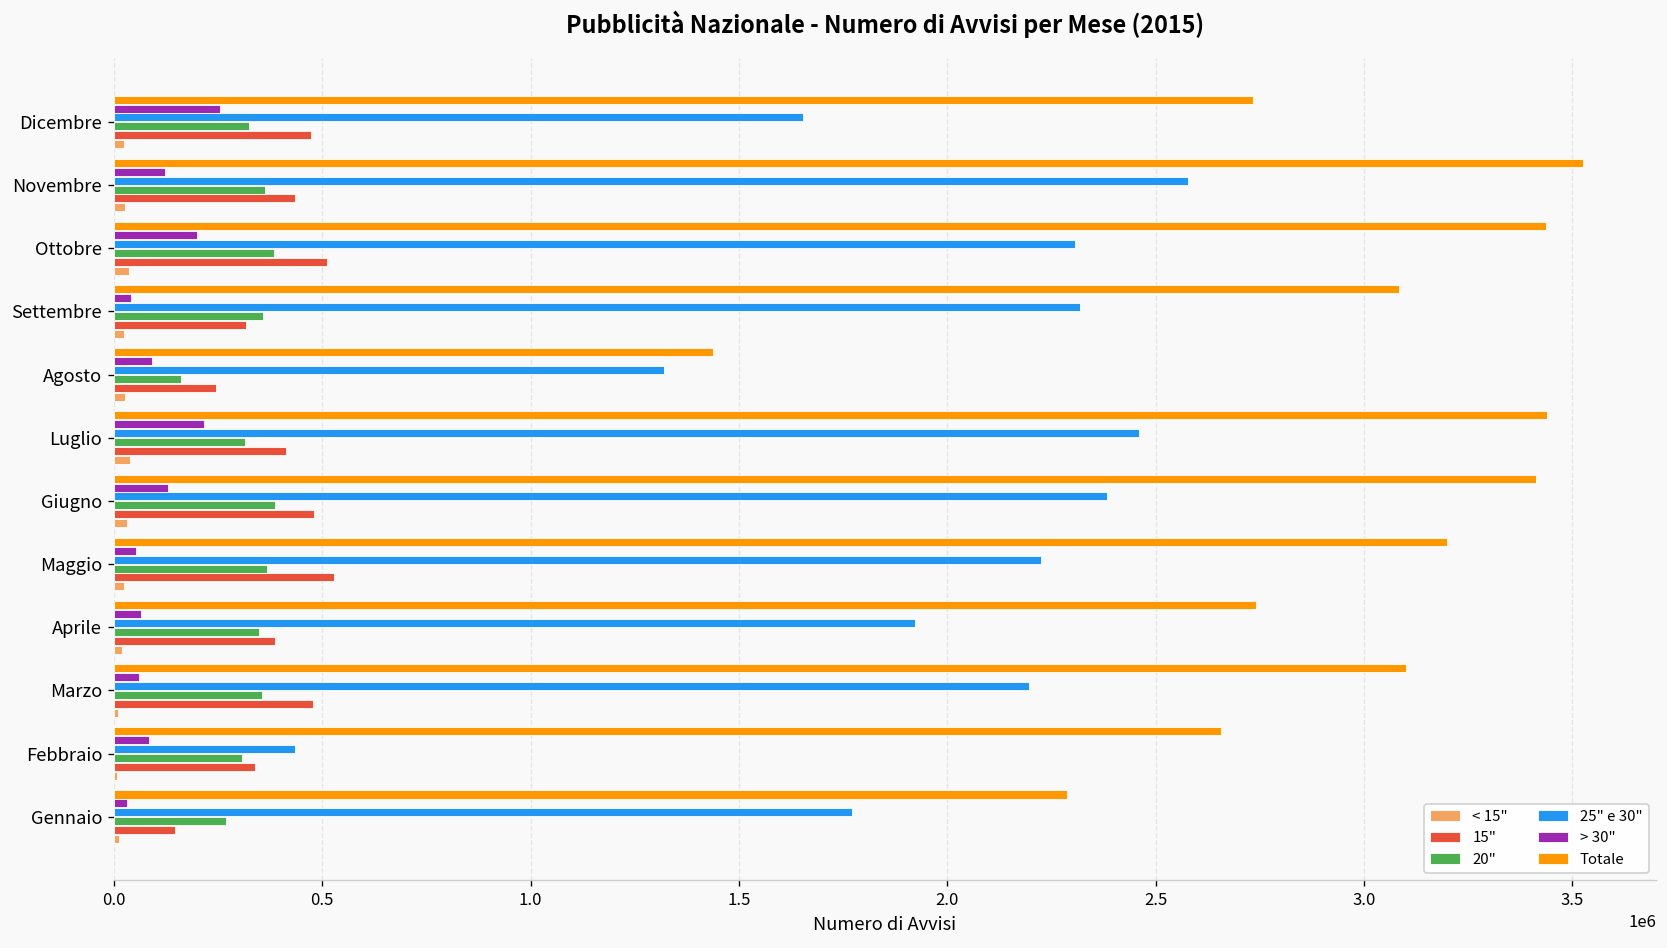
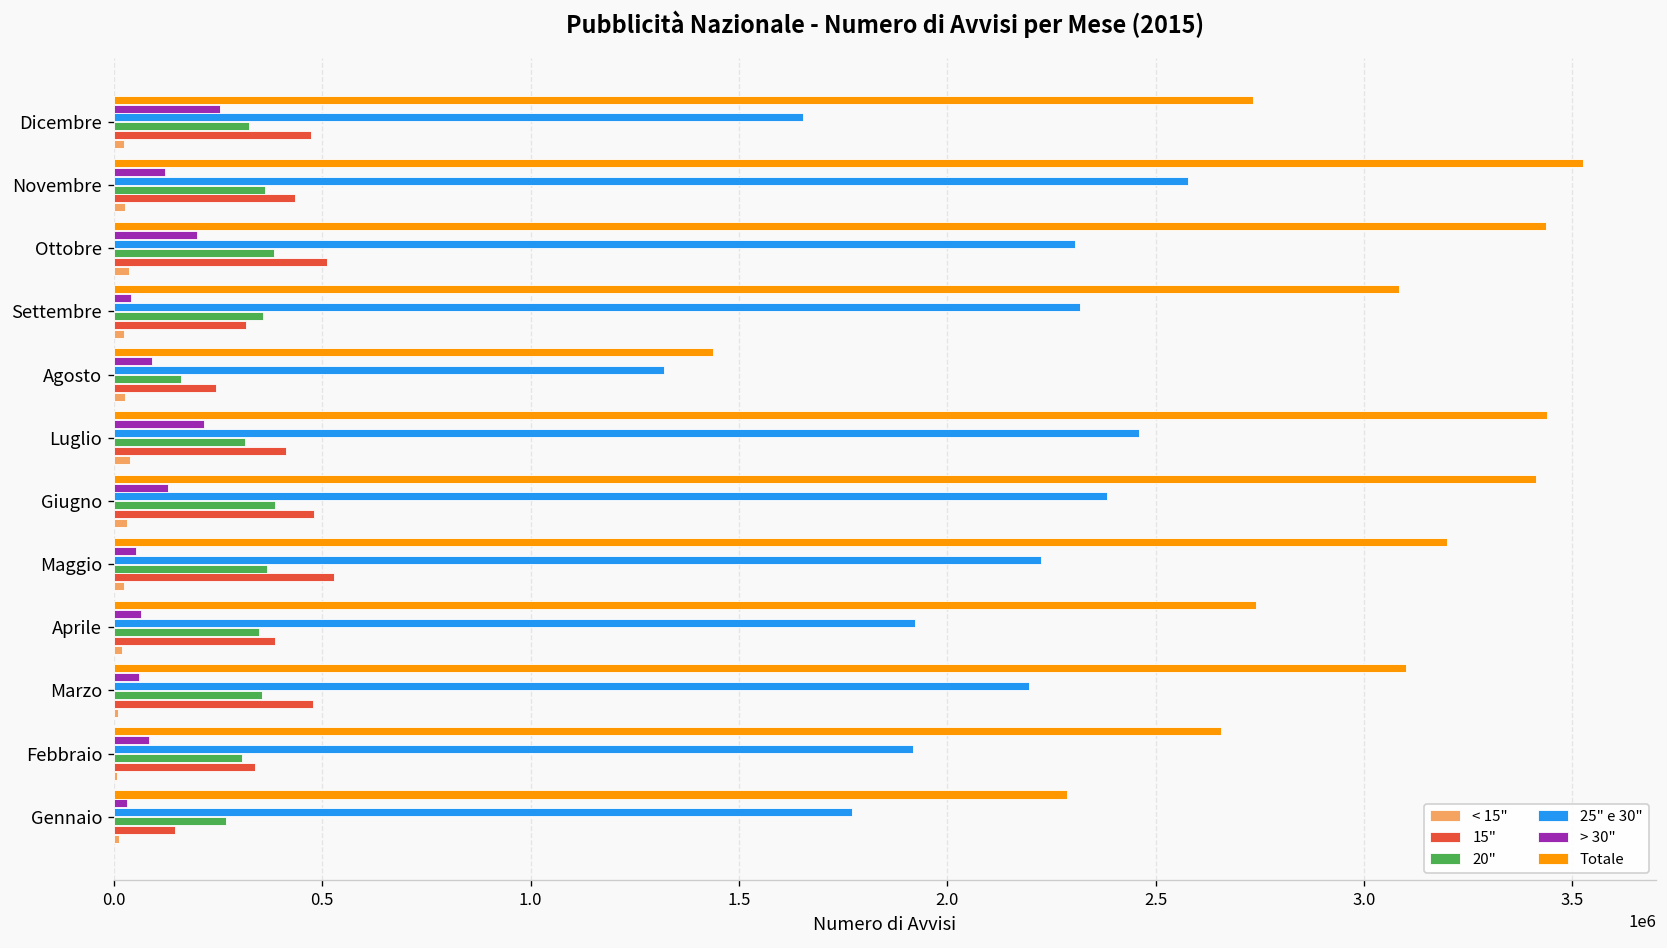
25" e 30", Febbraio: 440000 -> 1920000
